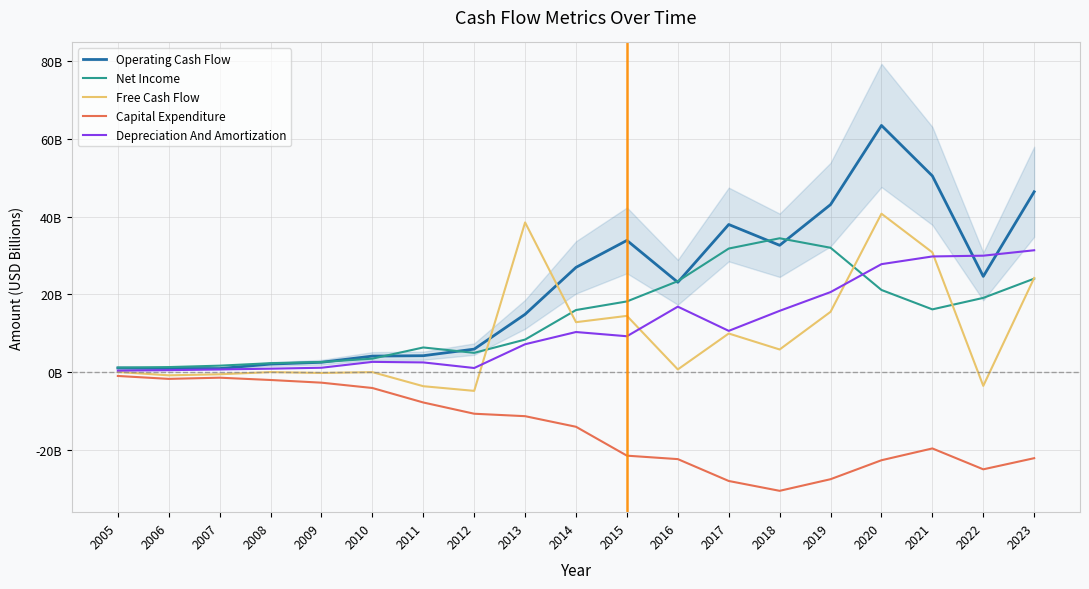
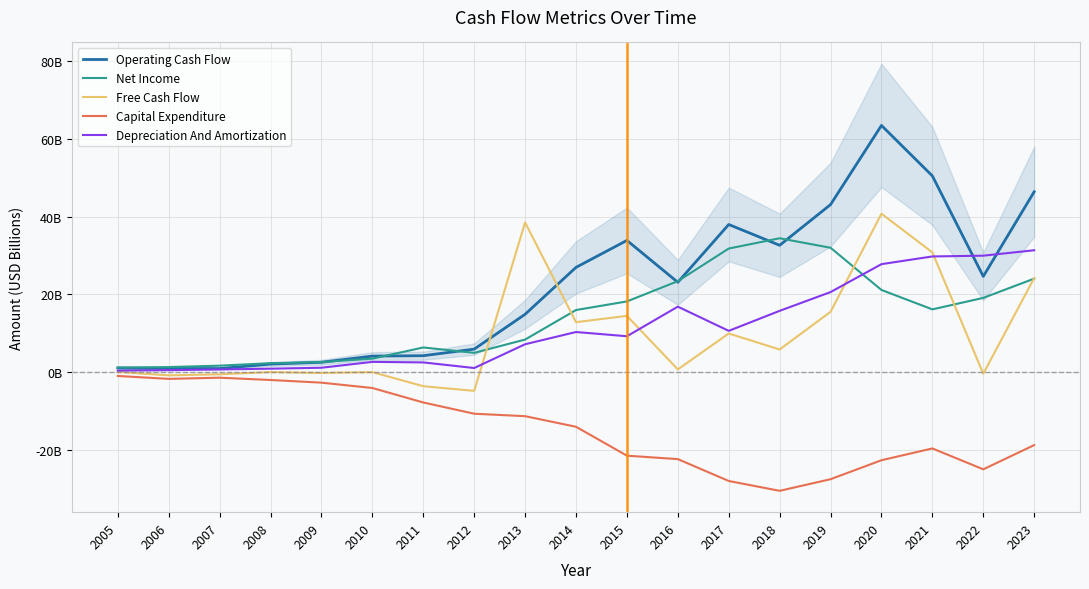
Free Cash Flow, 2022: -4000000000 -> 0
Capital Expenditure, 2023: -22000000000 -> -19000000000
